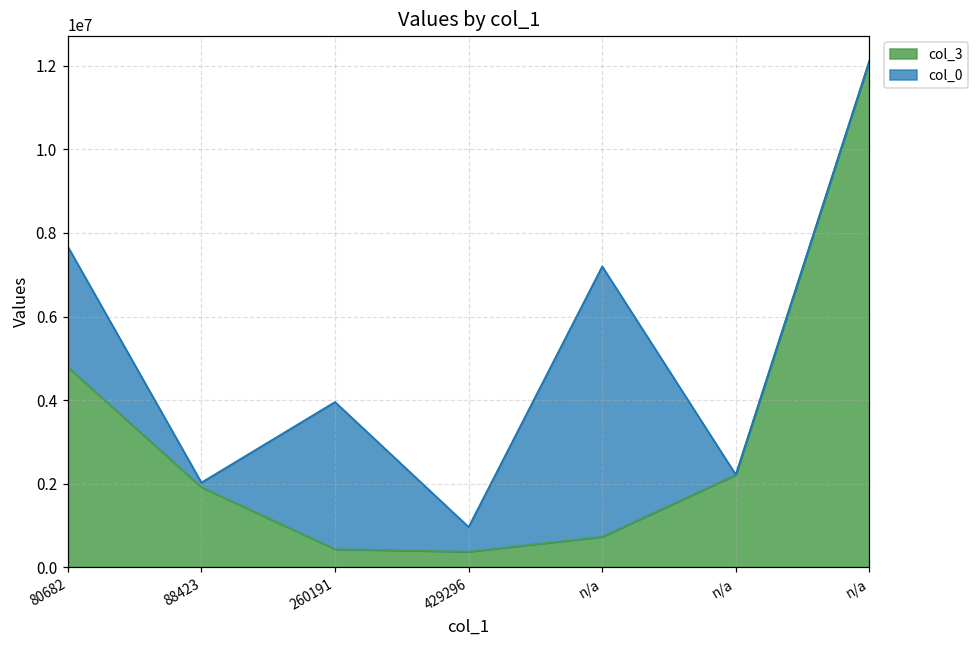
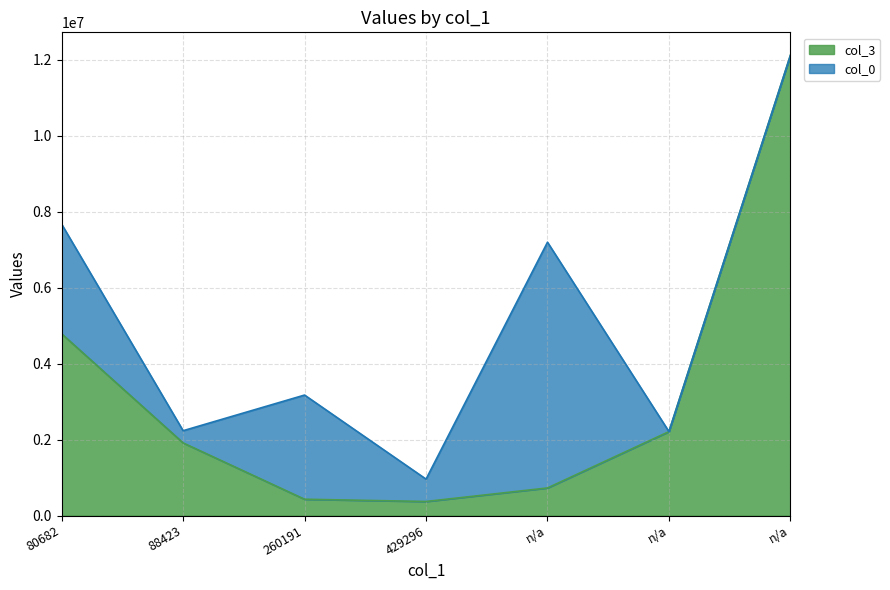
col_0, 88423: 100000 -> 300000
col_0, 260191: 3500000 -> 2700000
